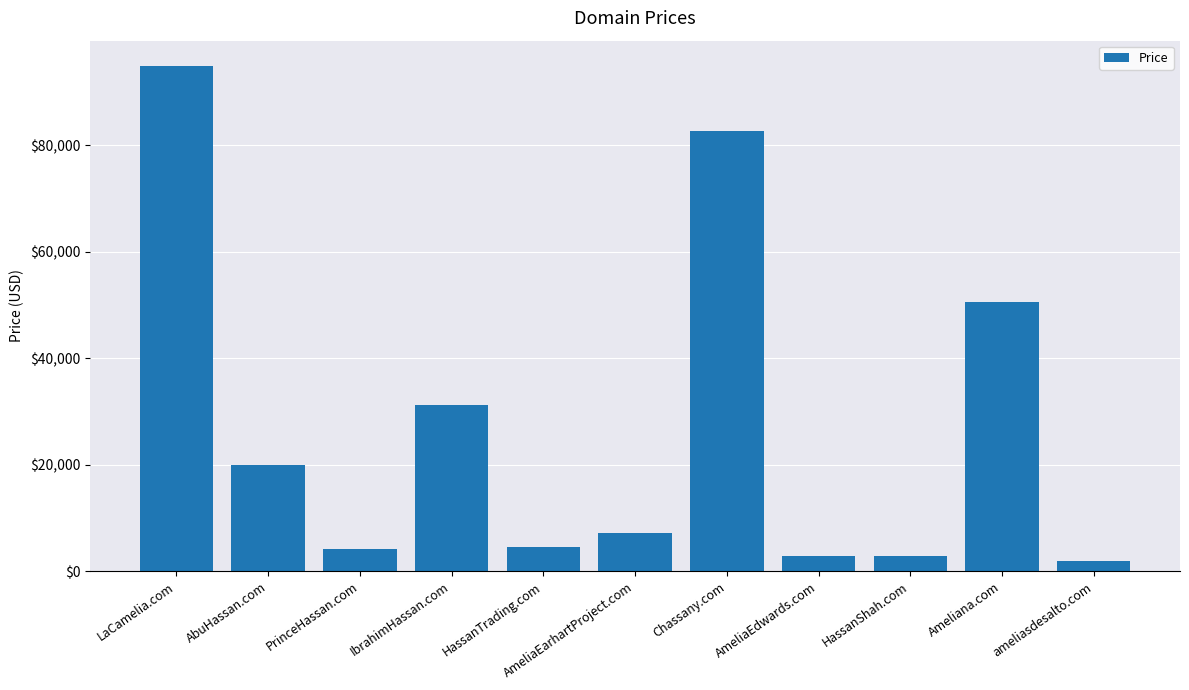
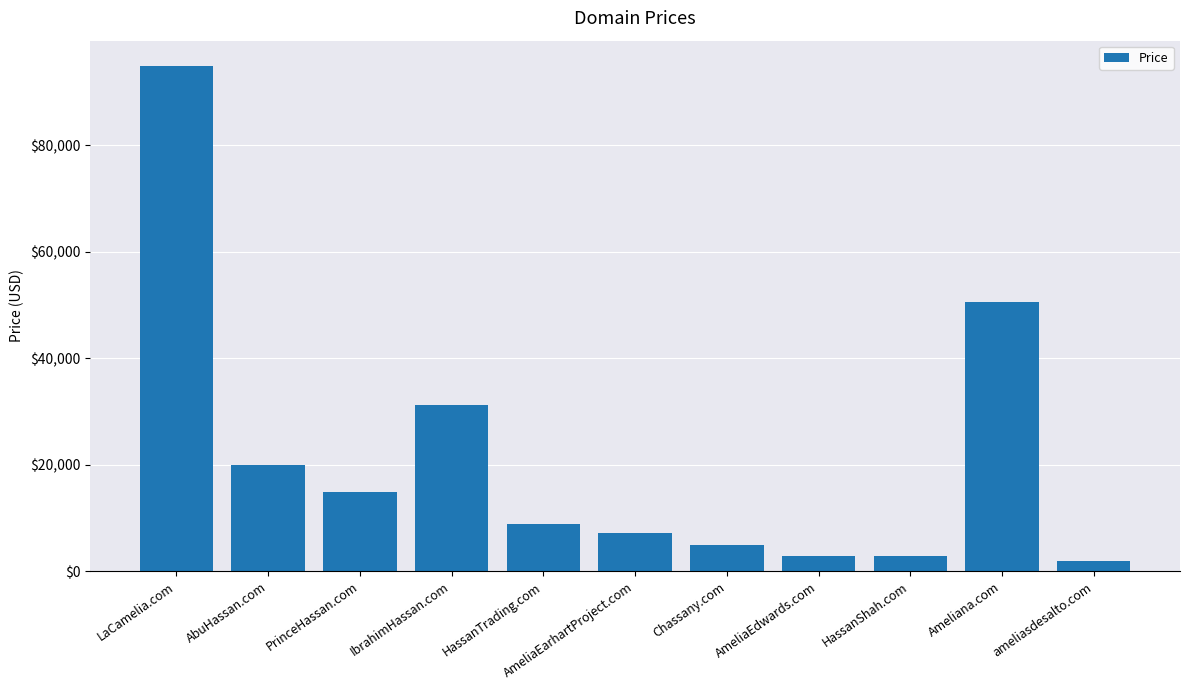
PrinceHassan.com: $4,000 -> $15,000
HassanTrading.com: $5,000 -> $9,000
Chassany.com: $83,000 -> $5,000
